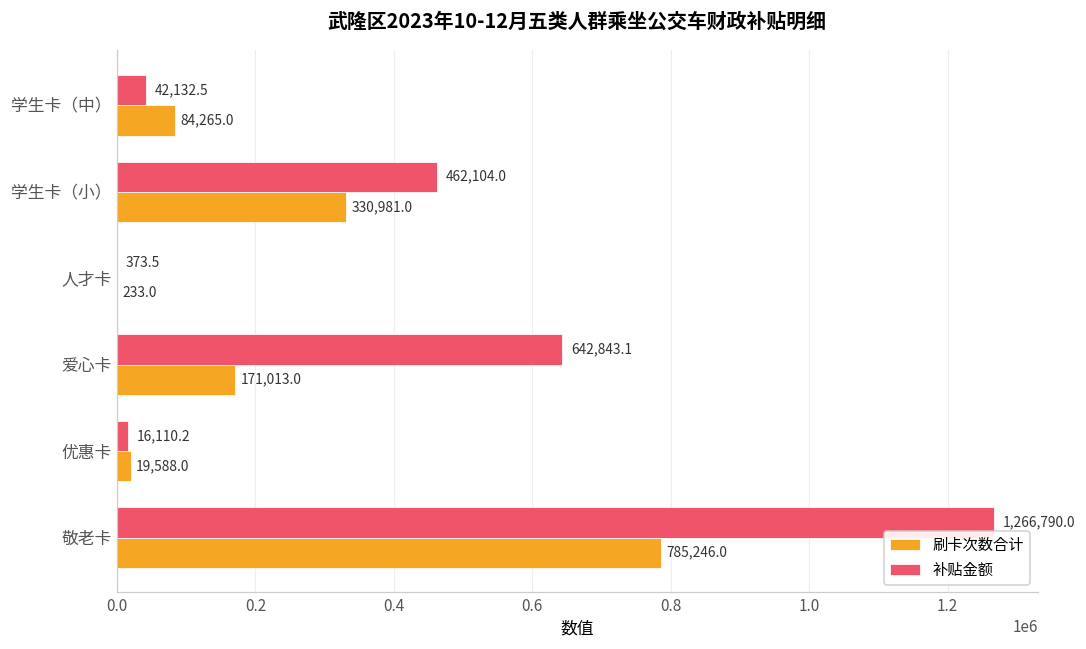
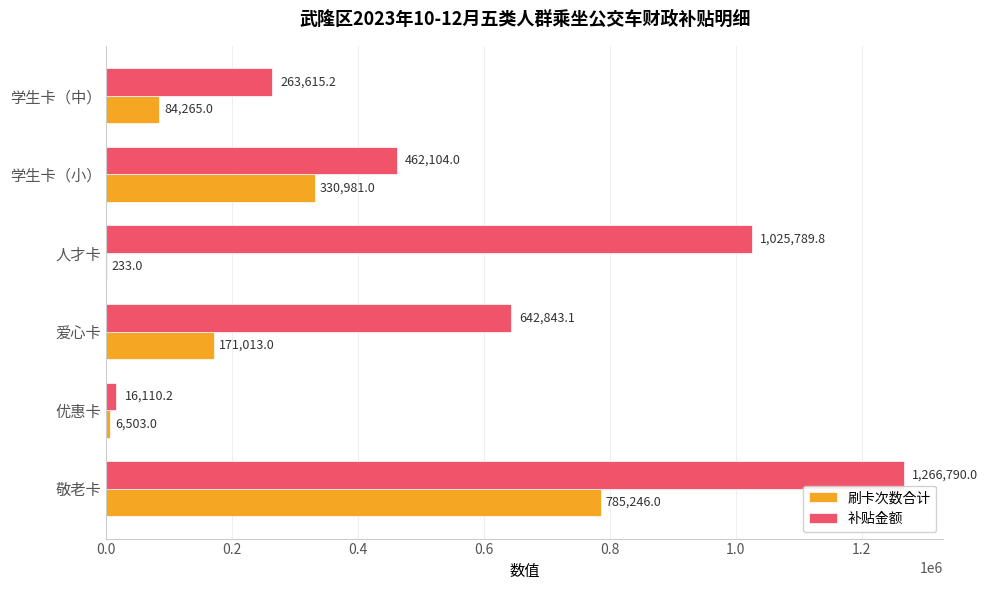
补贴金额, 学生卡（中）: 42,132.5 -> 263,615.2
补贴金额, 人才卡: 373.5 -> 1,025,789.8
刷卡次数合计, 优惠卡: 19,588.0 -> 6,503.0
